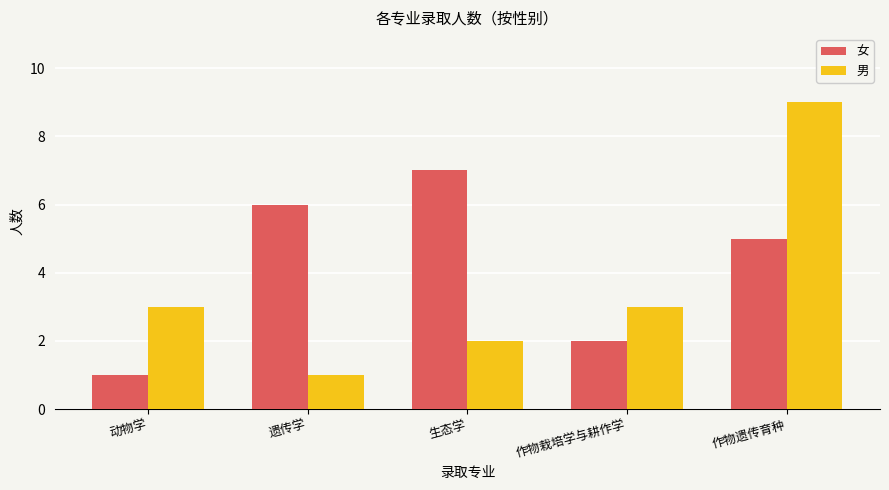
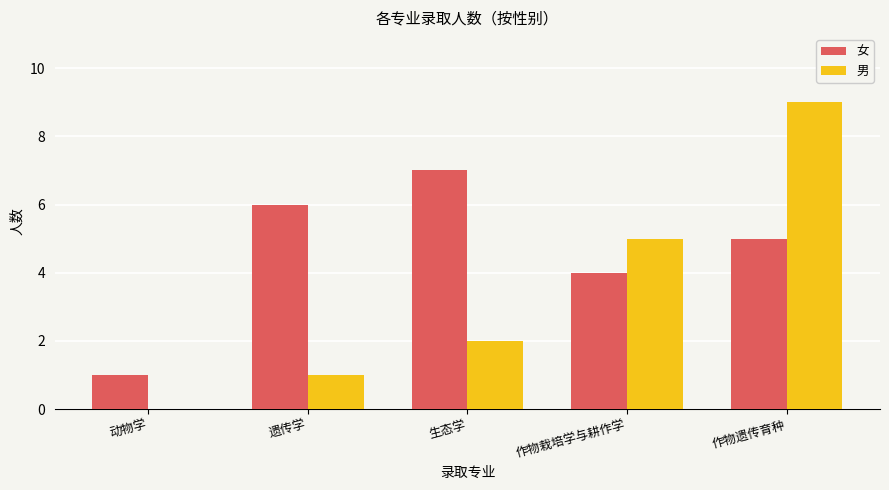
男, 动物学: 3 -> 0
女, 作物栽培学与耕作学: 2 -> 4
男, 作物栽培学与耕作学: 3 -> 5
